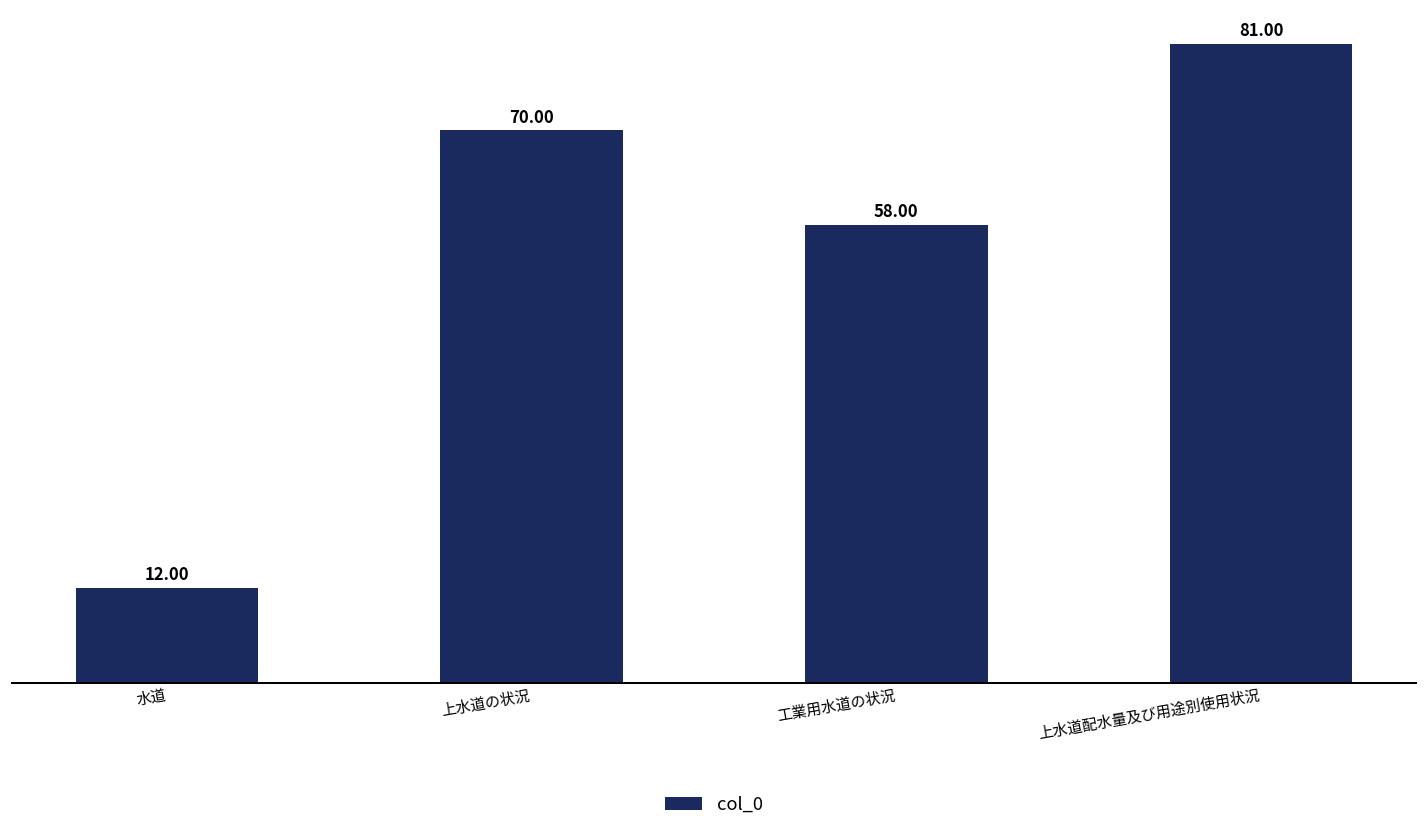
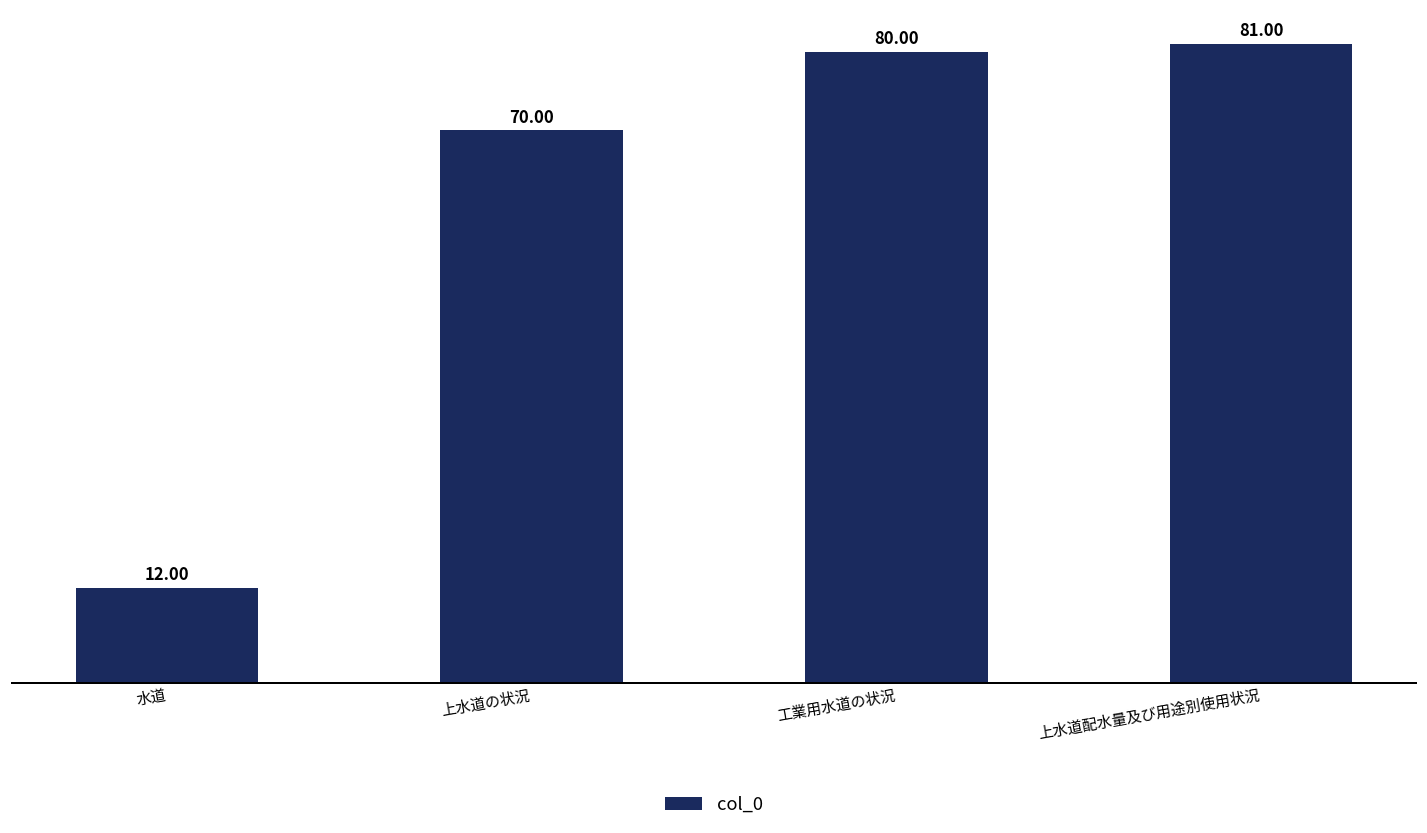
工業用水道の状況: 58.00 -> 80.00
